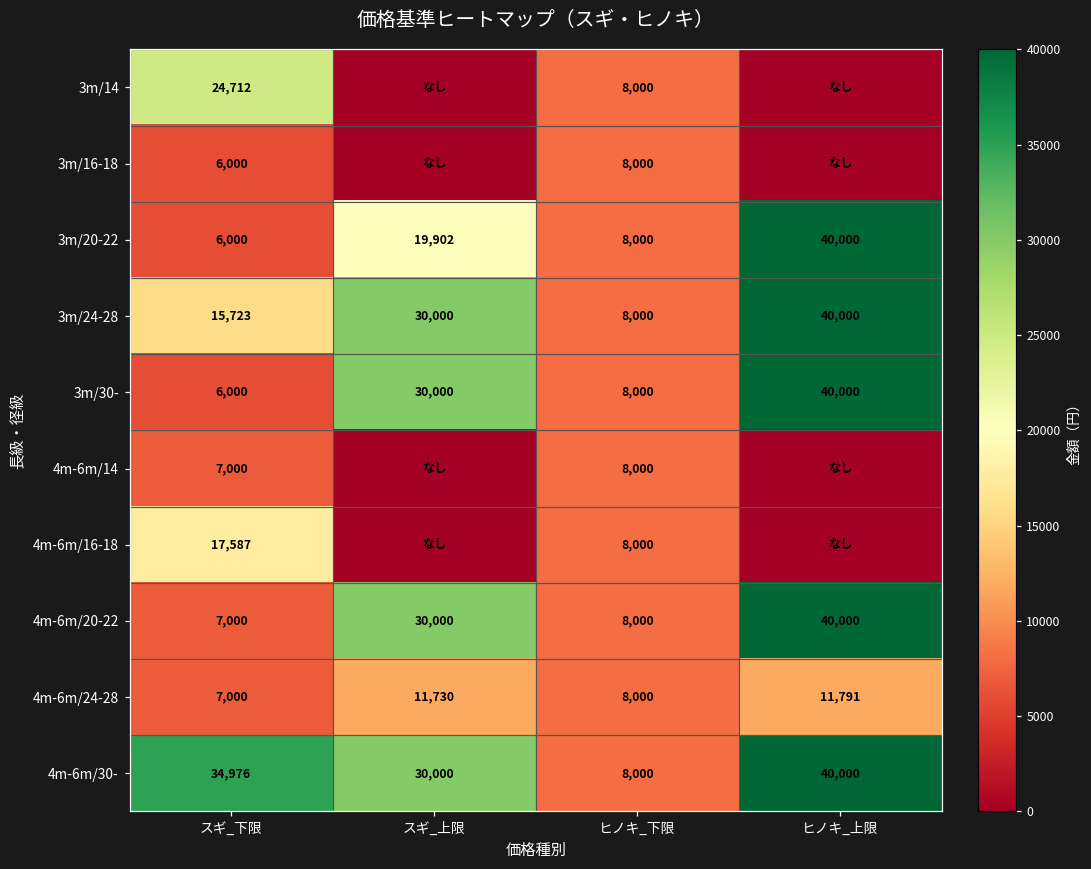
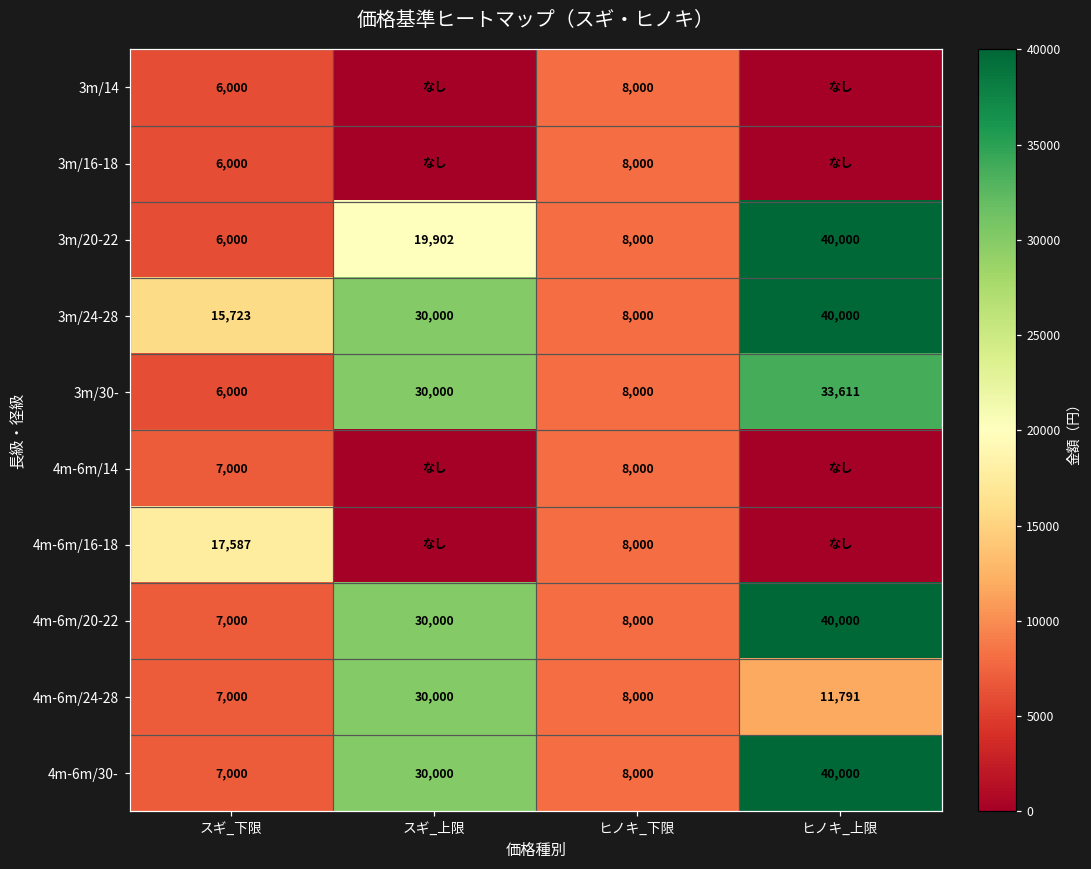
3m/14, スギ_下限: 24,712 -> 6,000
3m/30-, ヒノキ_上限: 40,000 -> 33,611
4m-6m/24-28, スギ_上限: 11,730 -> 30,000
4m-6m/30-, スギ_下限: 34,976 -> 7,000
